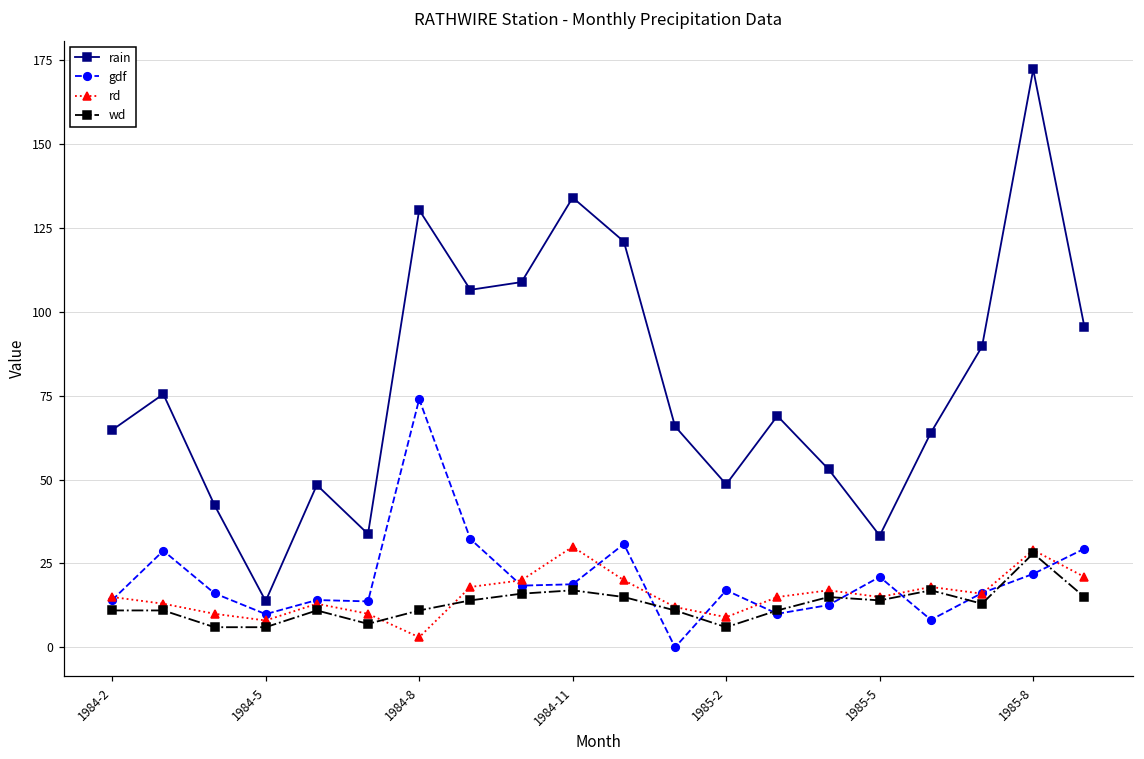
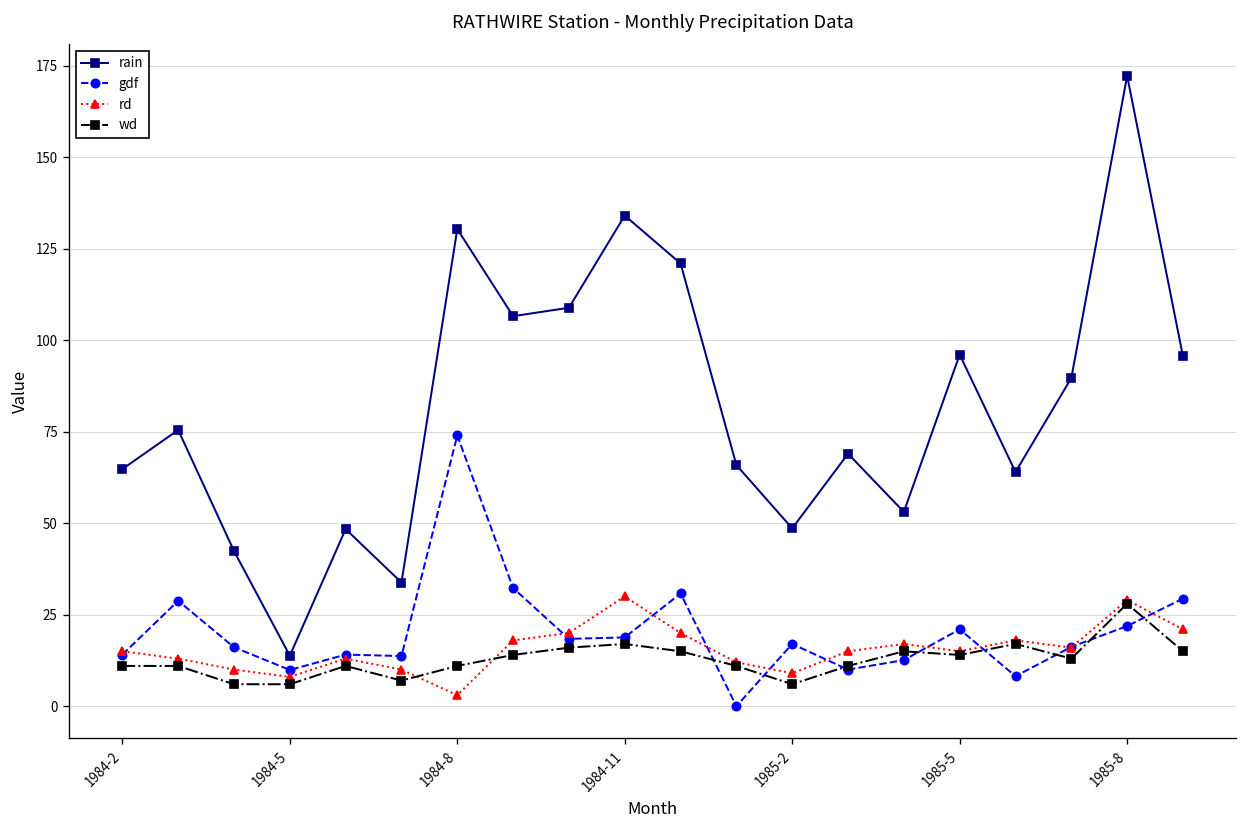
rain, 1985-5: 33 -> 96
